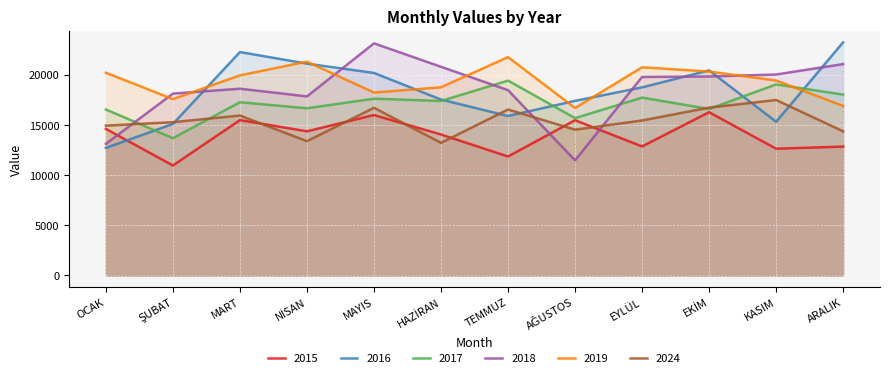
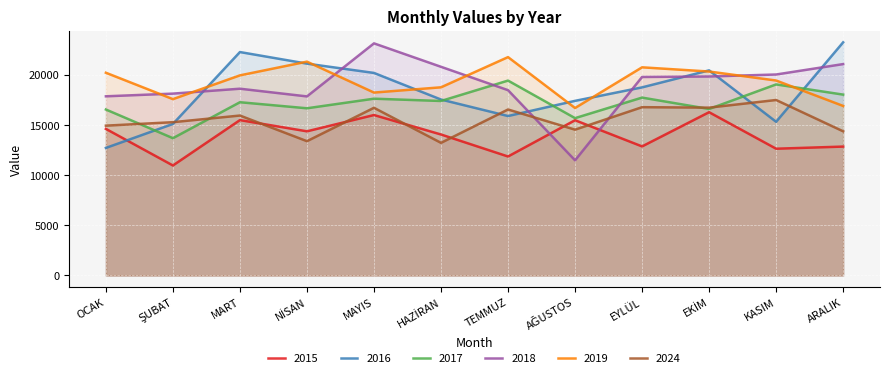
2018, OCAK: 13100 -> 17800
2024, EYLÜL: 15400 -> 16800
